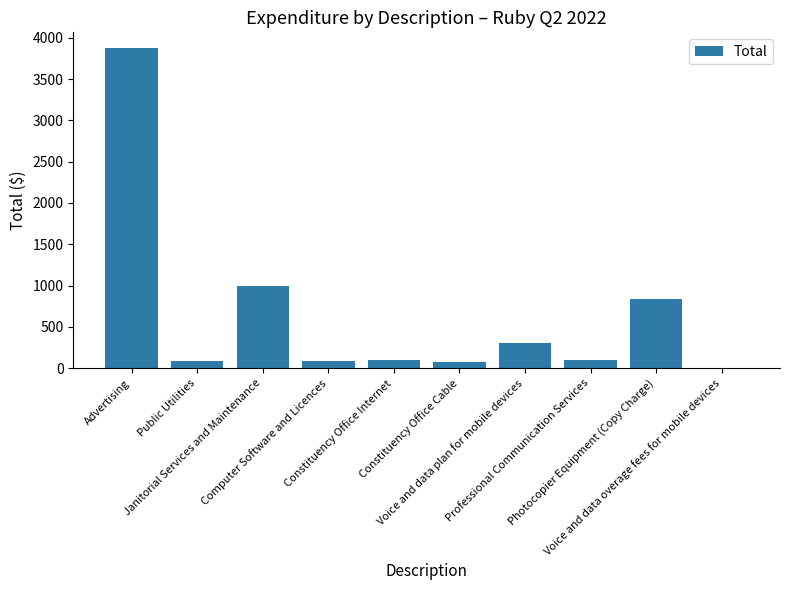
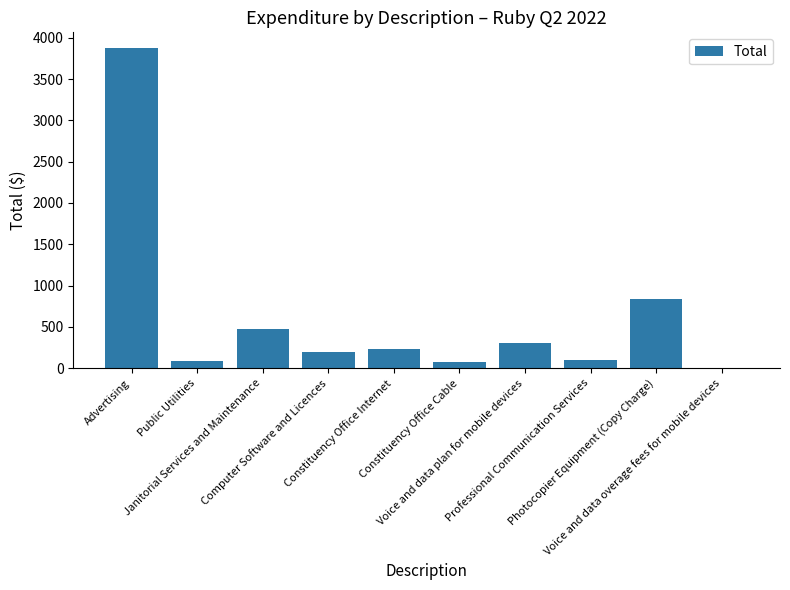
Janitorial Services and Maintenance: 1000 -> 500
Computer Software and Licences: 100 -> 200
Constituency Office Internet: 100 -> 200
